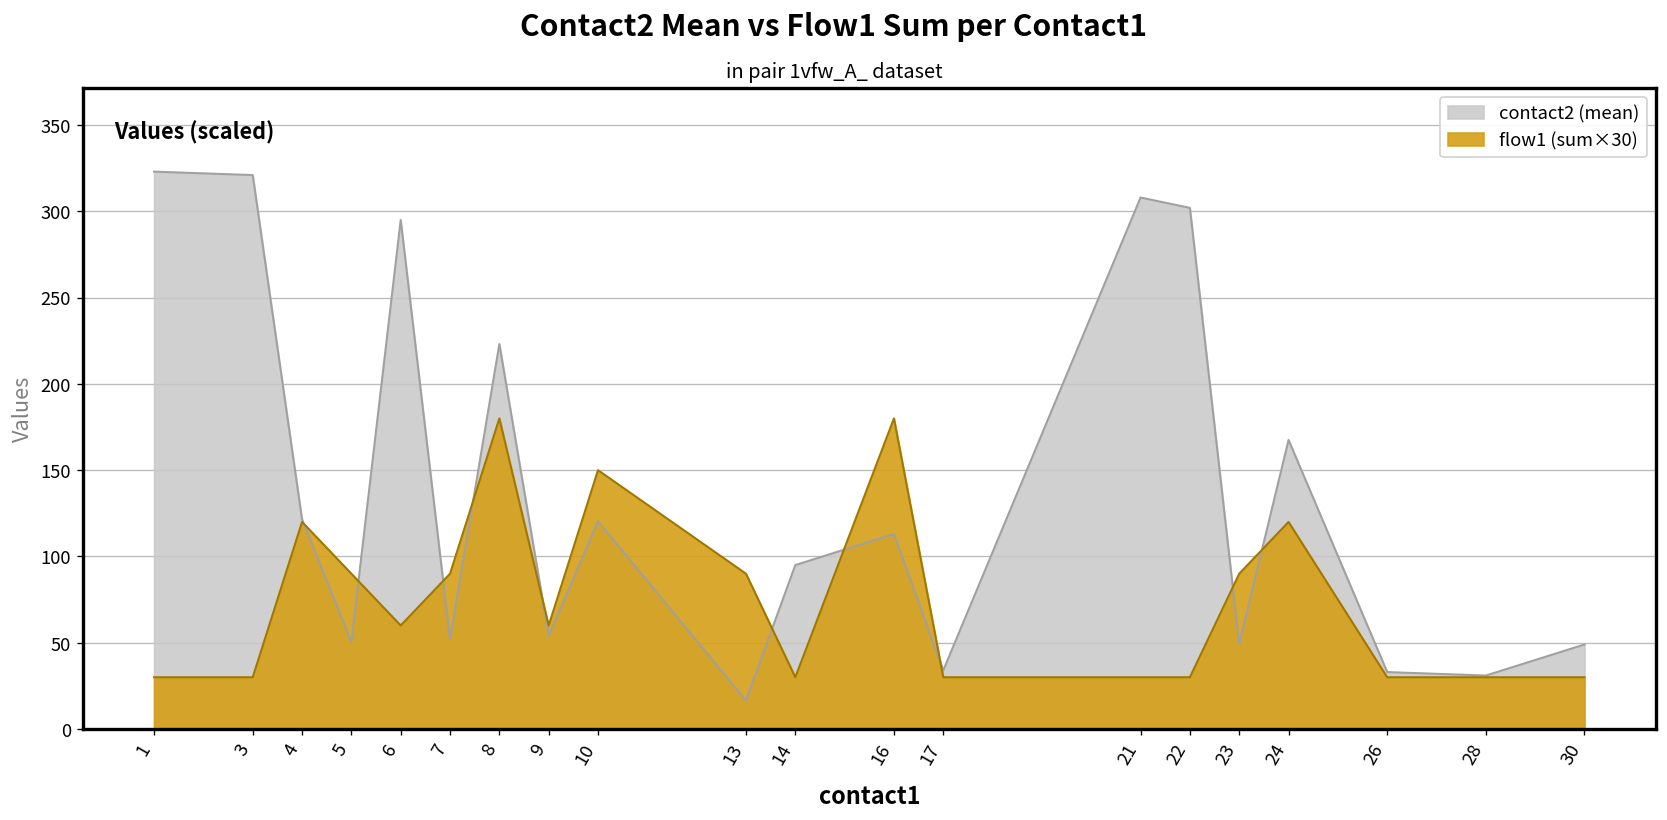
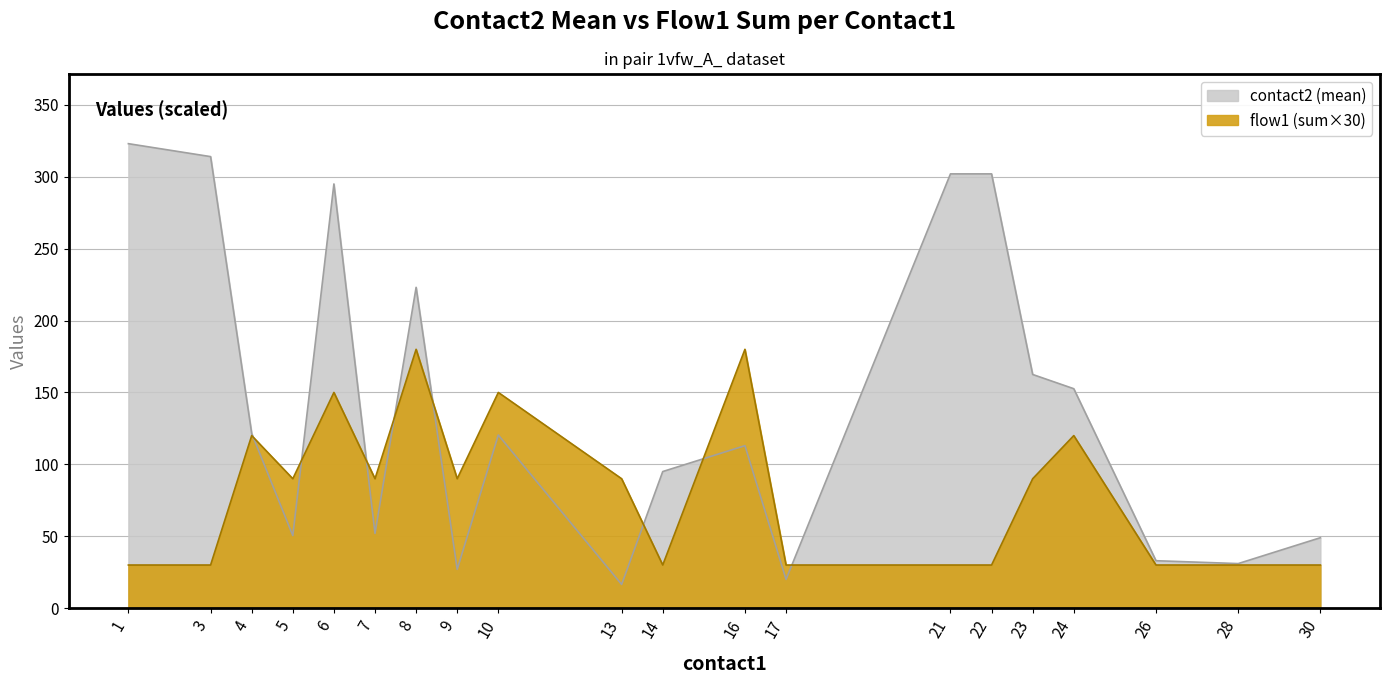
contact2 (mean), 3: 321 -> 314
flow1 (sum×30), 6: 60 -> 150
contact2 (mean), 9: 54 -> 27
flow1 (sum×30), 9: 60 -> 90
contact2 (mean), 17: 34 -> 20
contact2 (mean), 21: 308 -> 302
contact2 (mean), 23: 49 -> 163
contact2 (mean), 24: 168 -> 153
